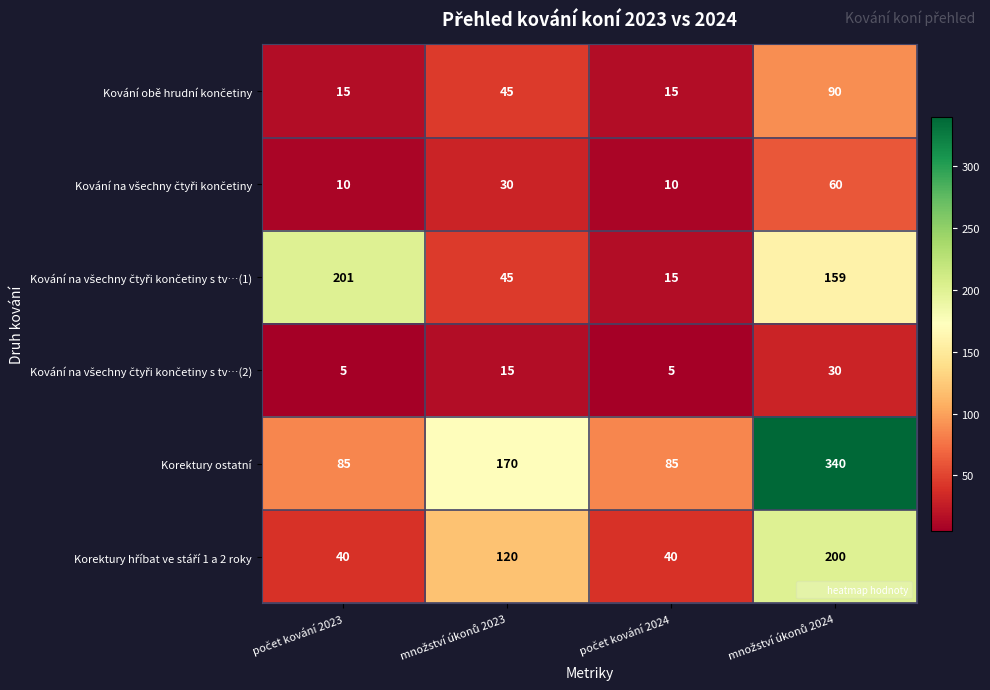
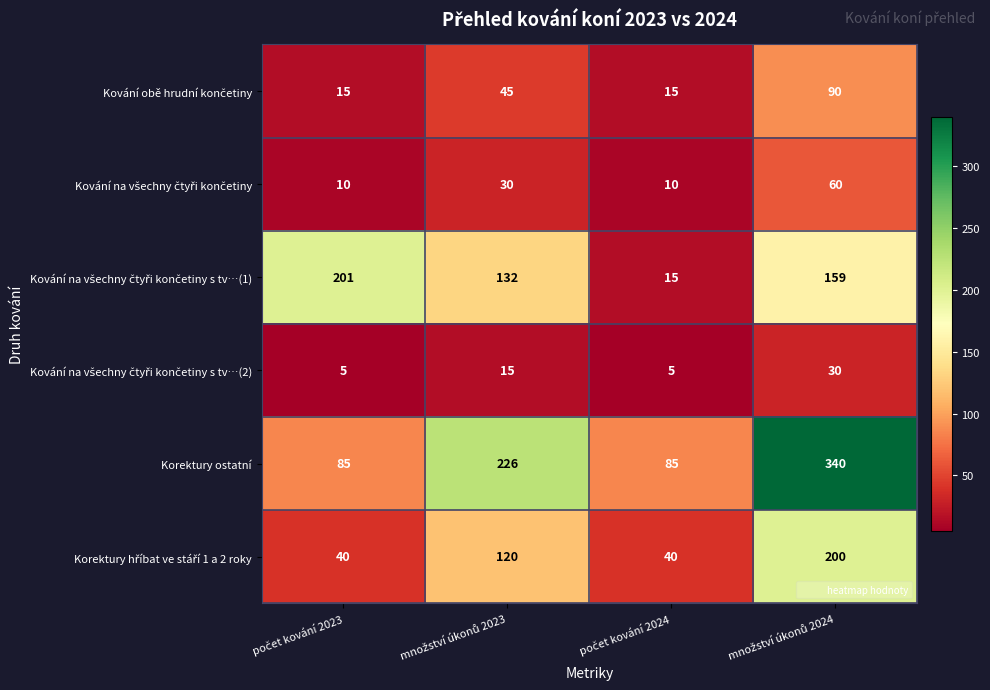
Kování na všechny čtyři končetiny s tv…(1), množství úkonů 2023: 45 -> 132
Korektury ostatní, množství úkonů 2023: 170 -> 226
